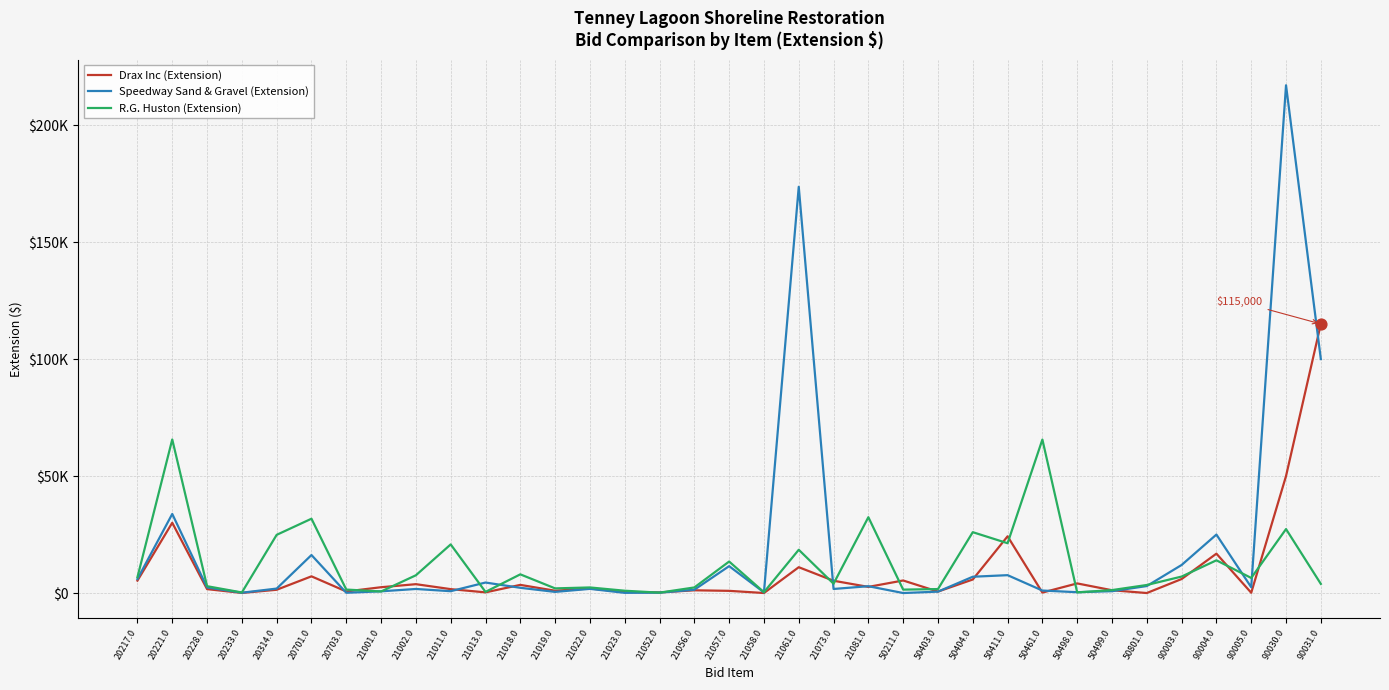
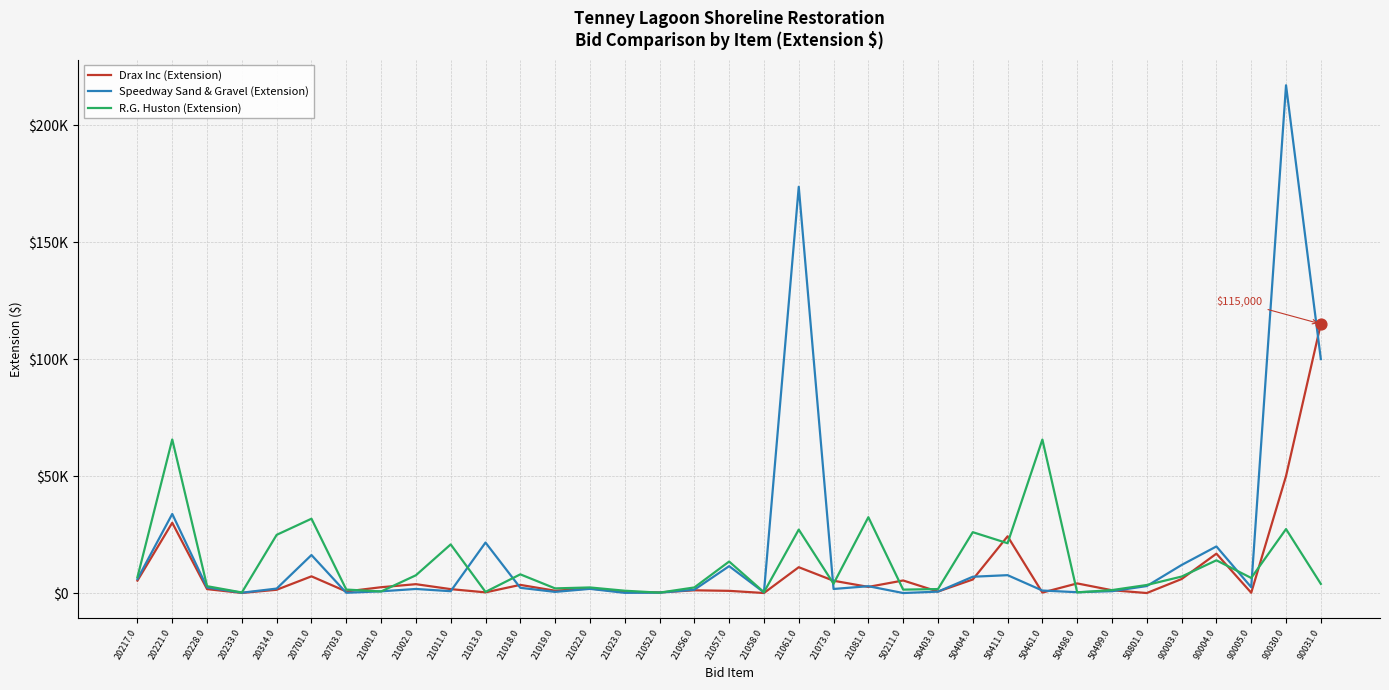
Speedway Sand & Gravel (Extension), 21013.0: $5000 -> $22000
R.G. Huston (Extension), 21061.0: $19000 -> $27000
Speedway Sand & Gravel (Extension), 90004.0: $25000 -> $20000
